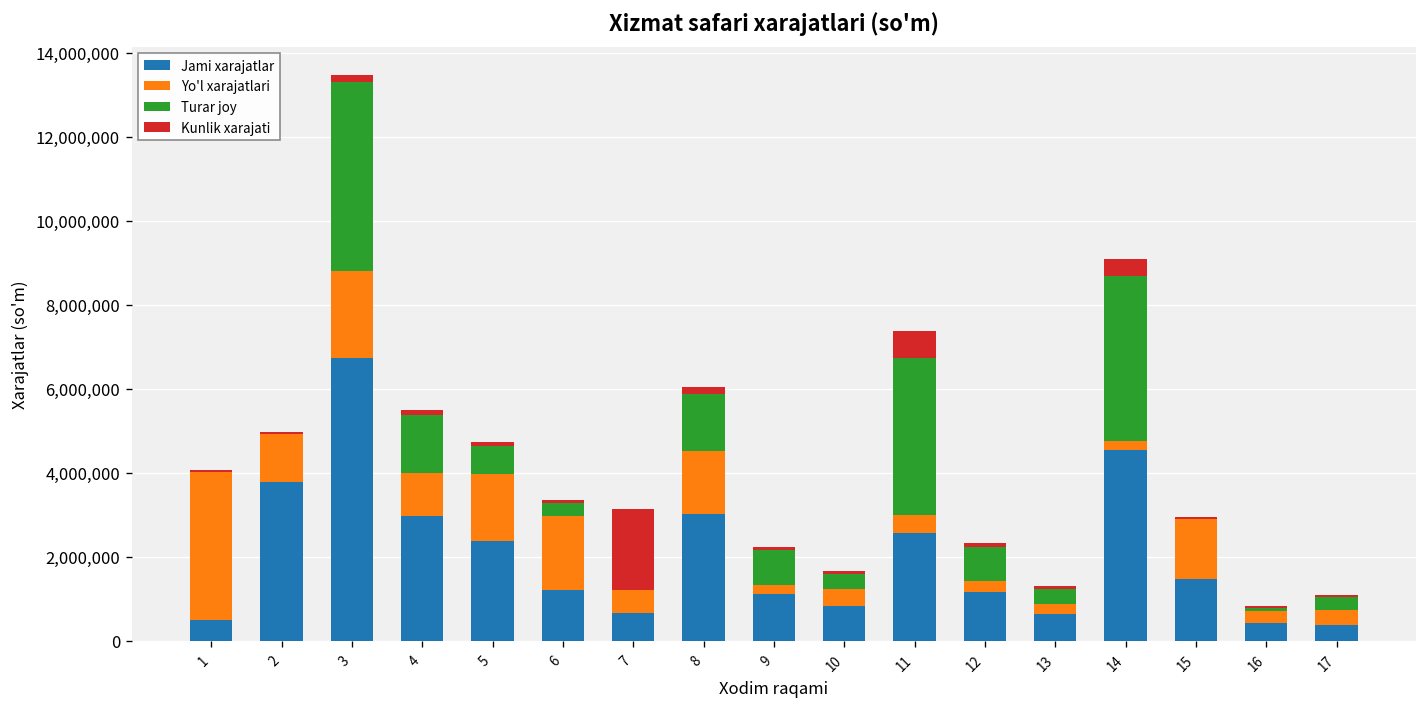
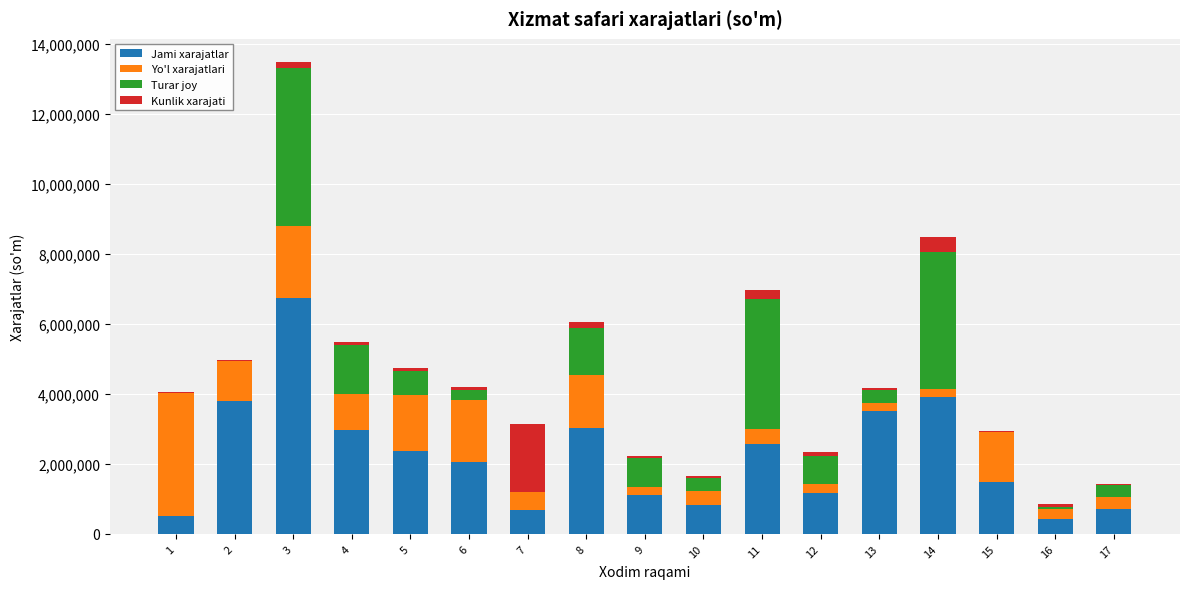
Jami xarajatlar, 6: 1,200,000 -> 2,000,000
Kunlik xarajati, 11: 700,000 -> 200,000
Jami xarajatlar, 13: 600,000 -> 3,500,000
Jami xarajatlar, 14: 4,500,000 -> 3,900,000
Jami xarajatlar, 17: 400,000 -> 700,000
